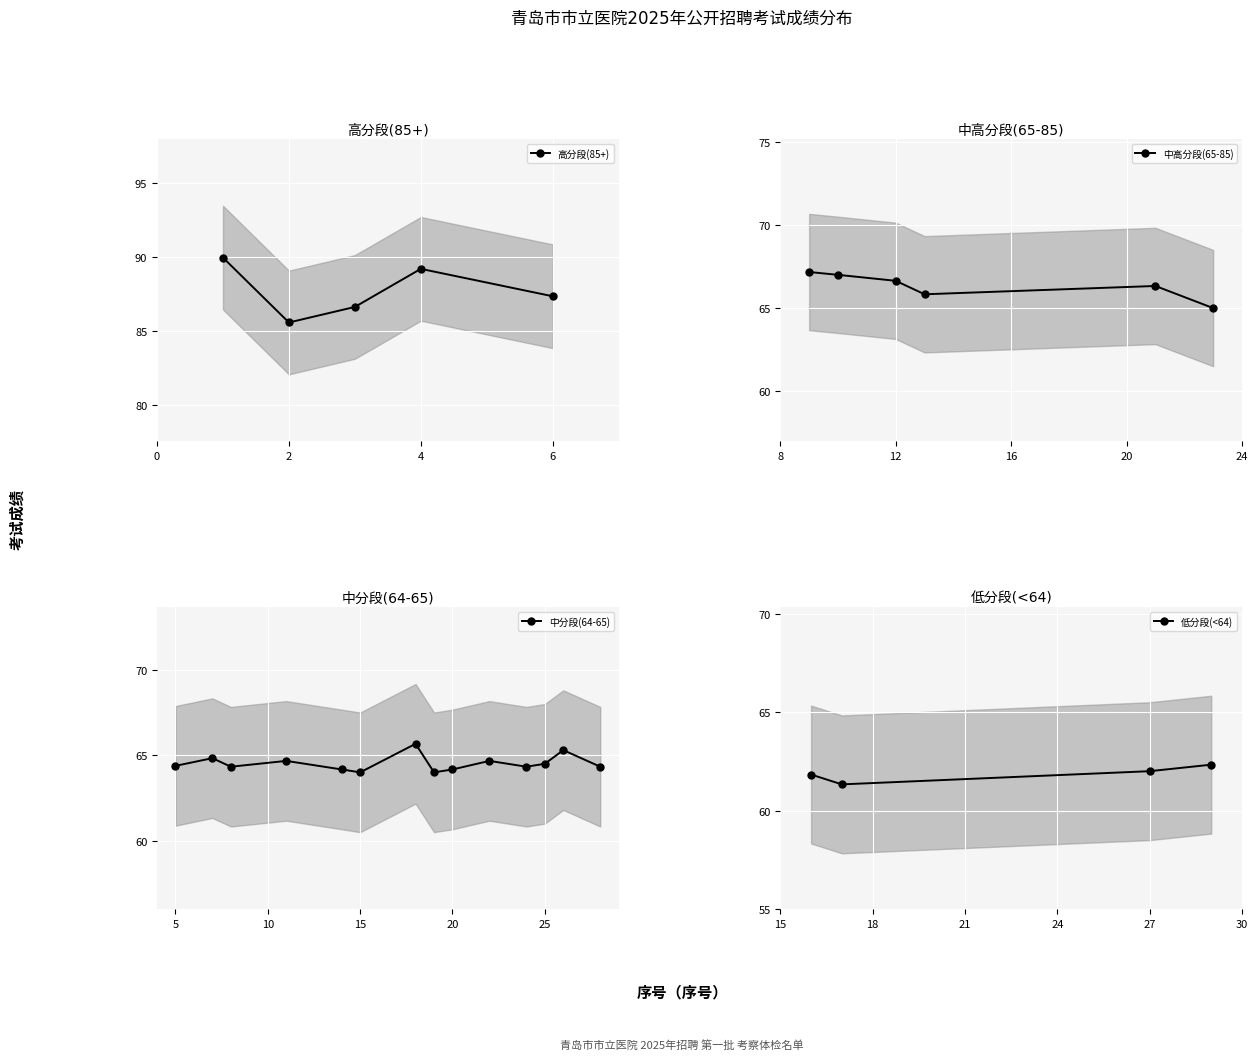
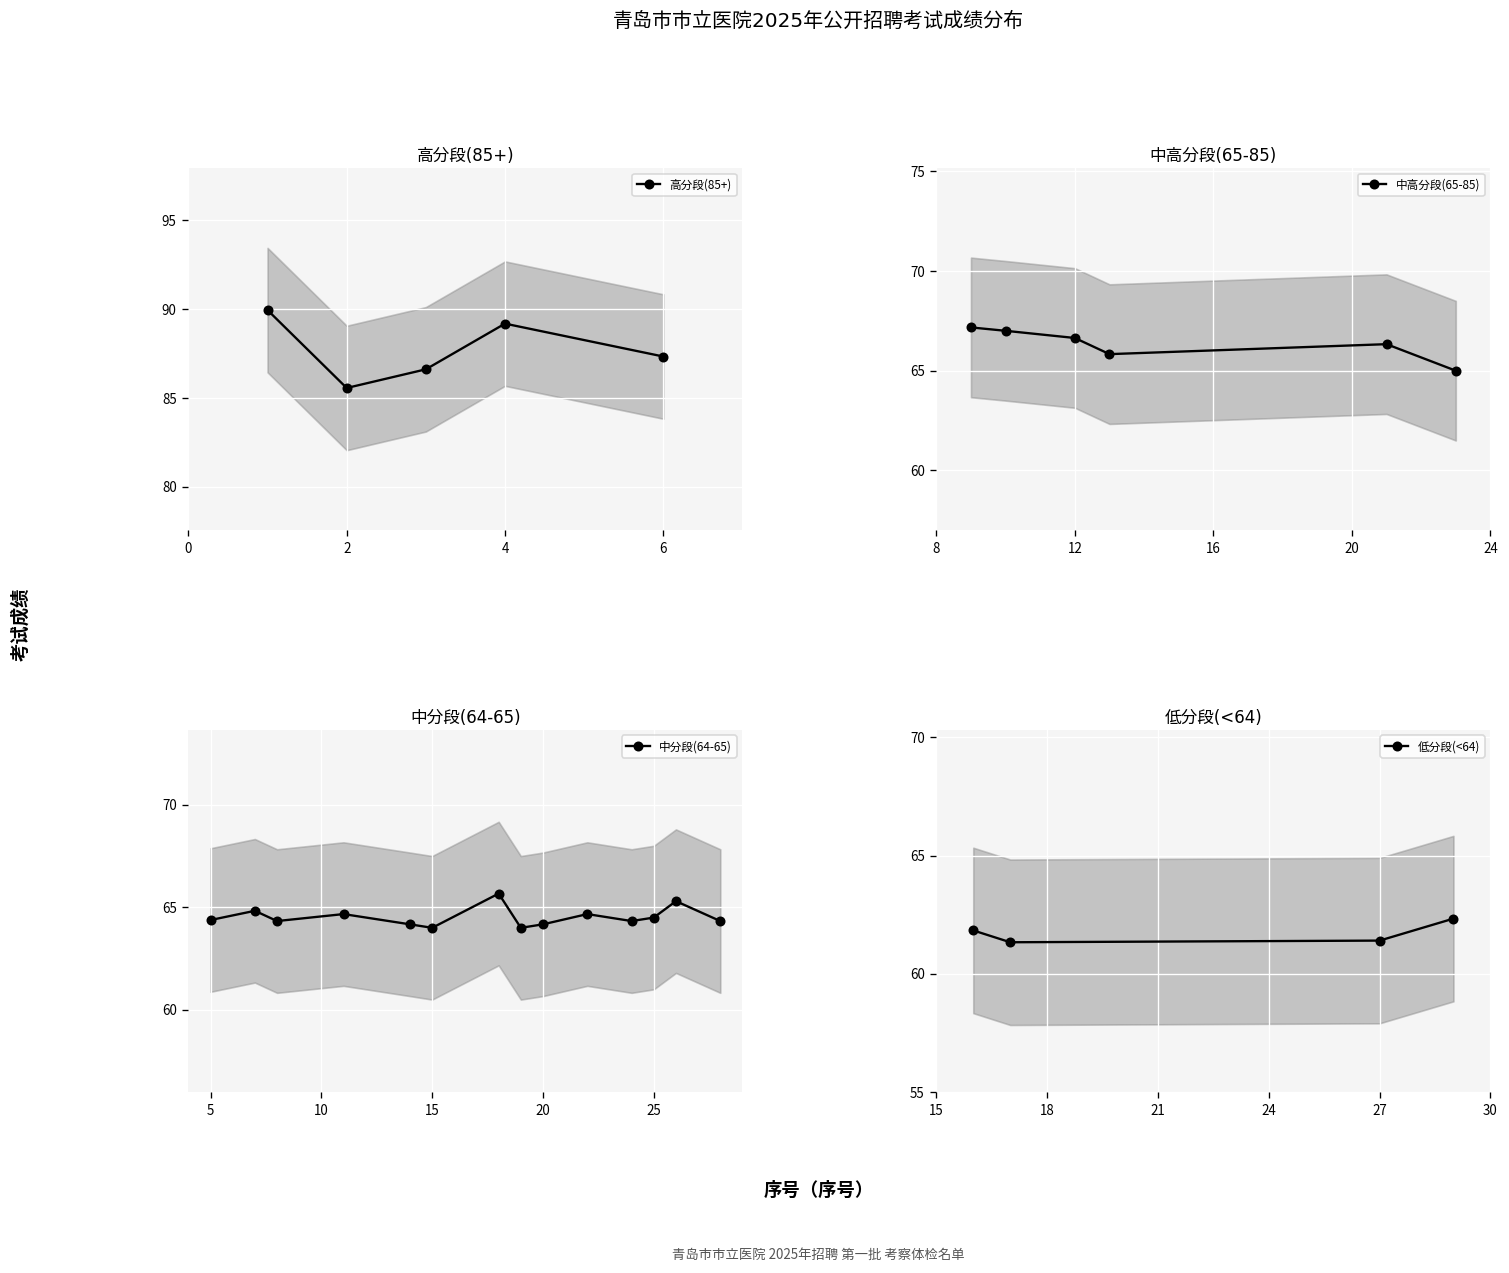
低分段(<64), 低分段(<64), 27: 62.0 -> 61.4
